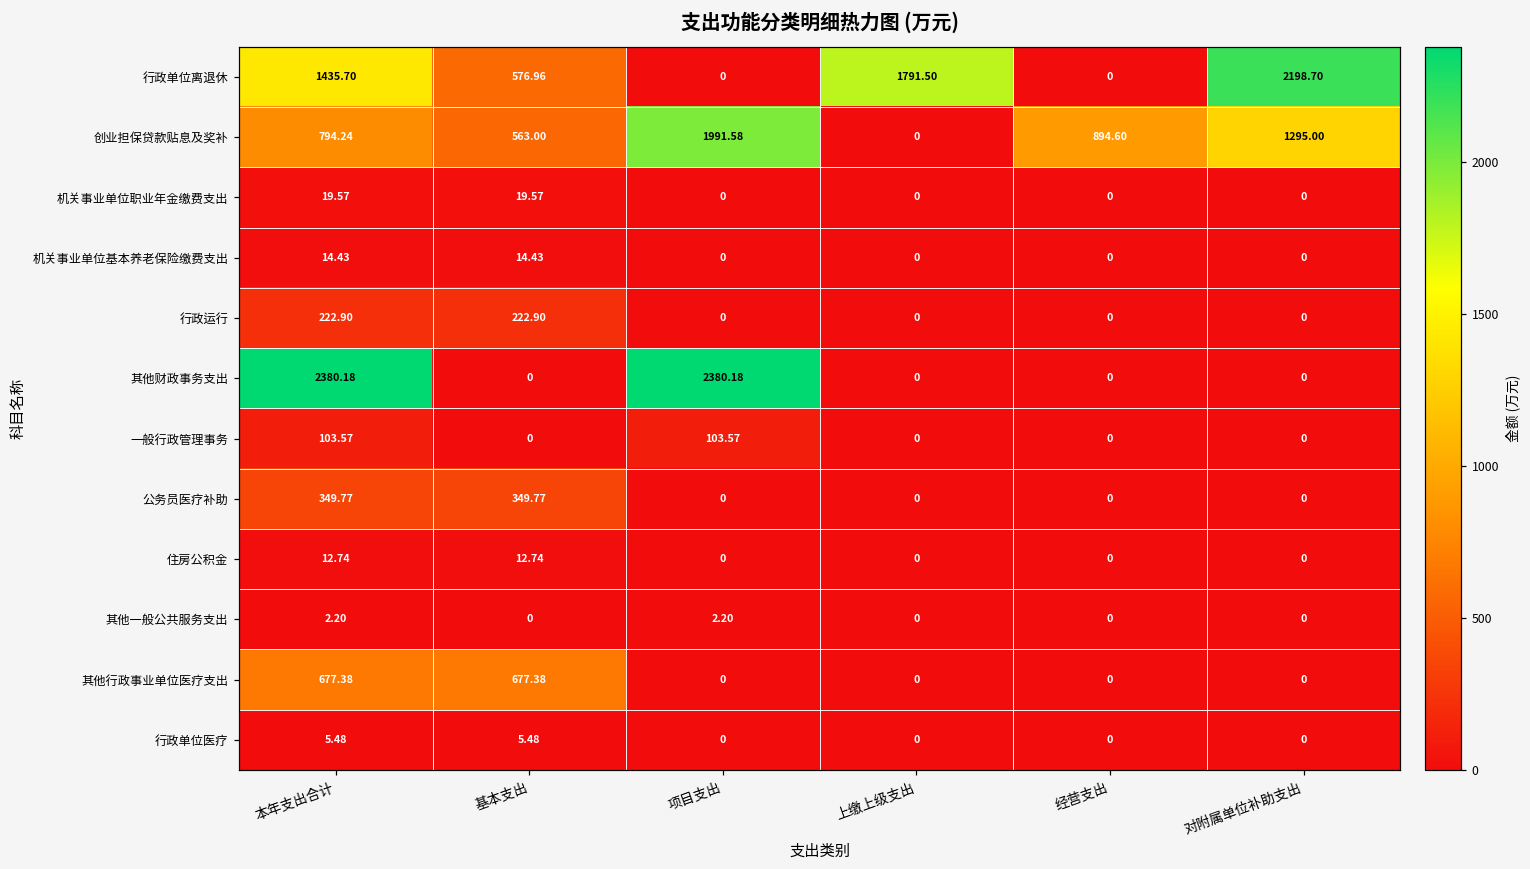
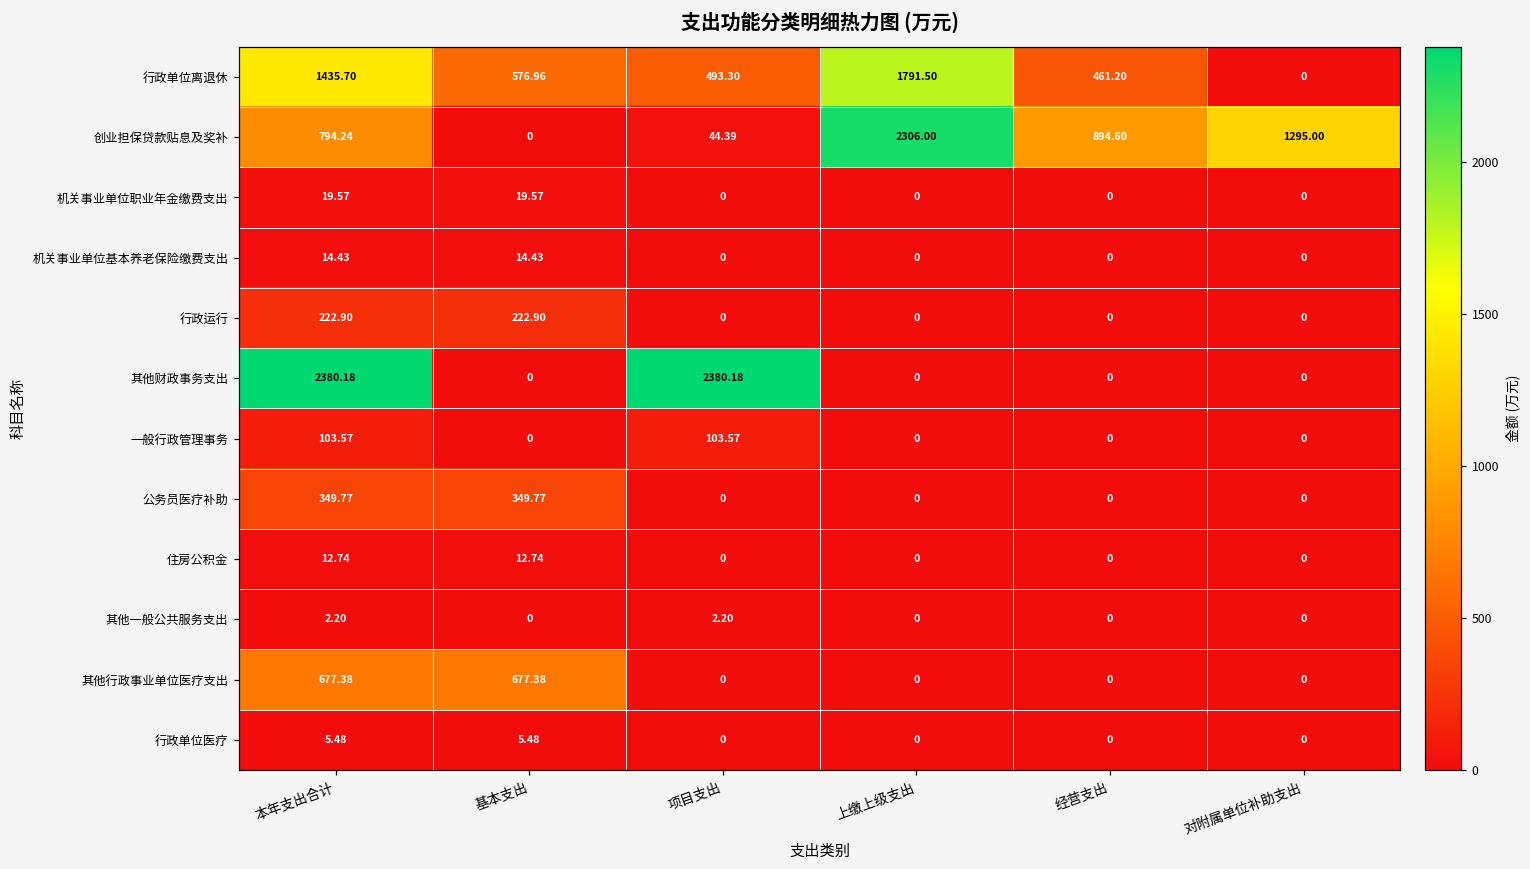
行政单位离退休, 项目支出: 0 -> 493.30
行政单位离退休, 经营支出: 0 -> 461.20
行政单位离退休, 对附属单位补助支出: 2198.70 -> 0
创业担保贷款贴息及奖补, 基本支出: 563.00 -> 0
创业担保贷款贴息及奖补, 项目支出: 1991.58 -> 44.39
创业担保贷款贴息及奖补, 上缴上级支出: 0 -> 2306.00
